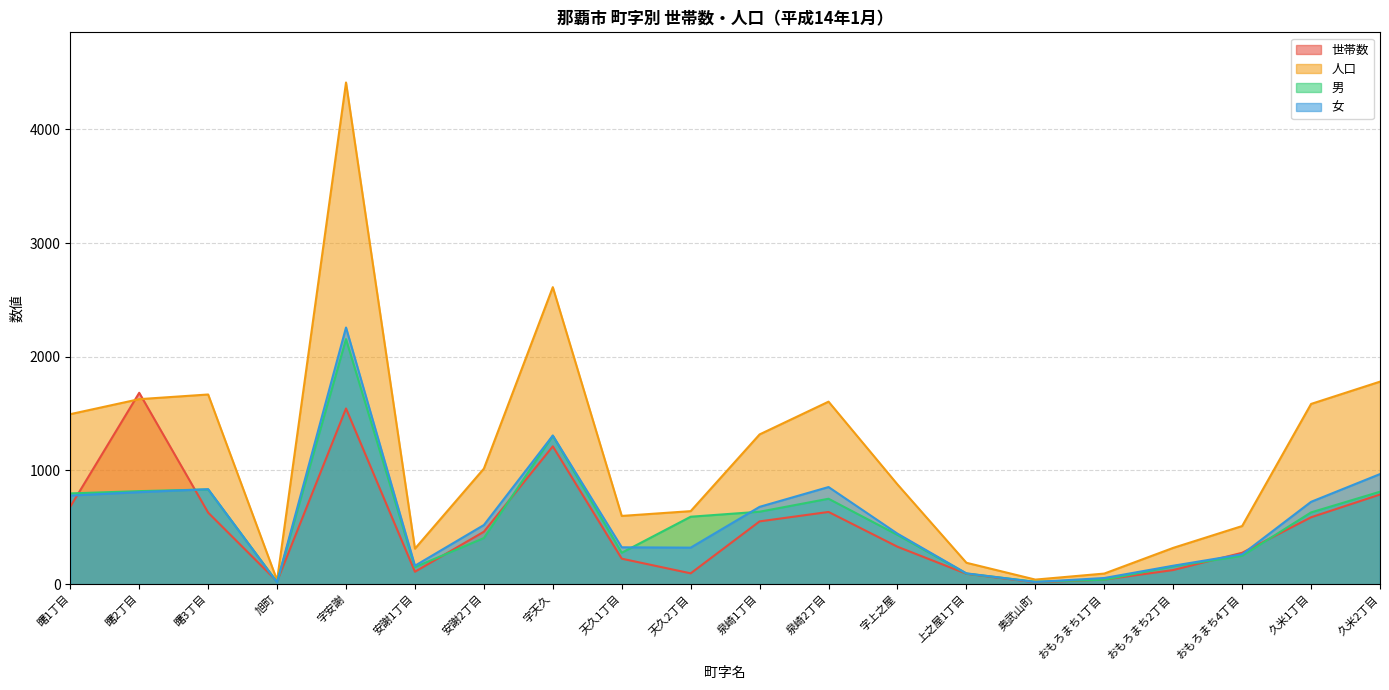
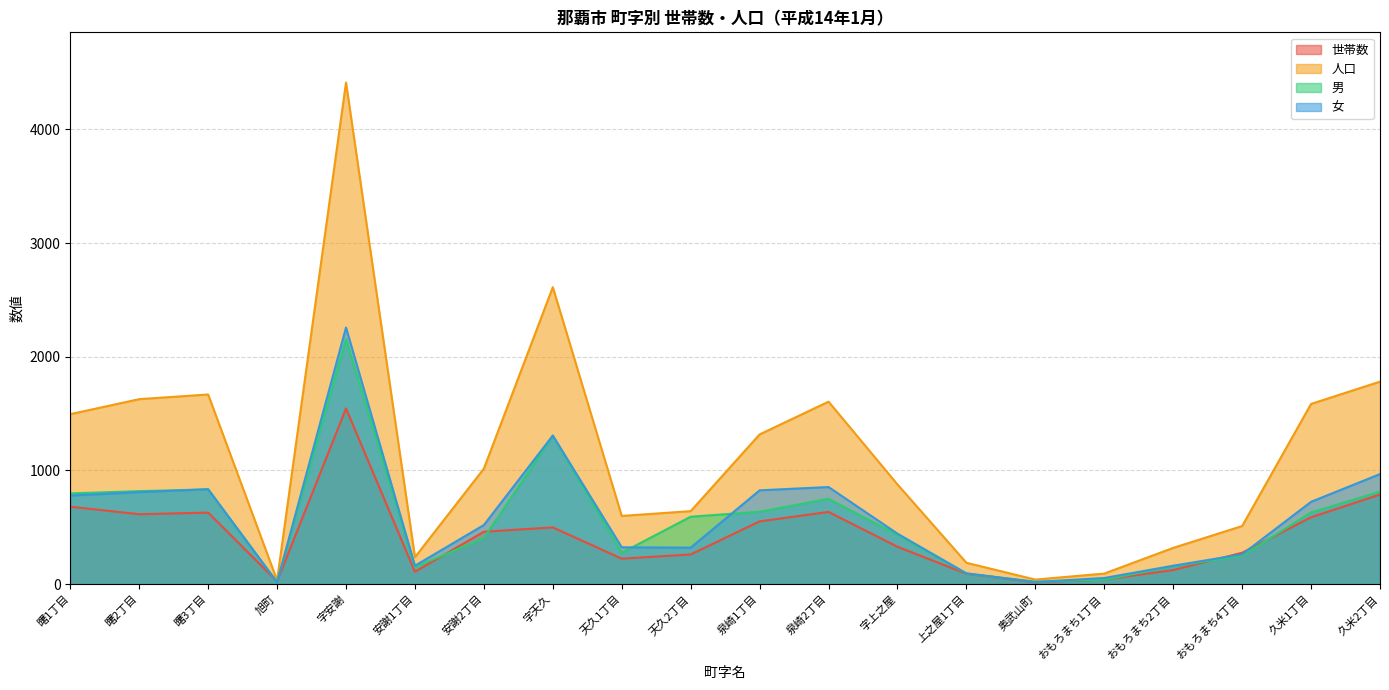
世帯数, 曙2丁目: 1680 -> 620
人口, 安謝1丁目: 310 -> 240
世帯数, 字天久: 1210 -> 500
世帯数, 天久2丁目: 100 -> 260
女, 泉崎1丁目: 680 -> 830
